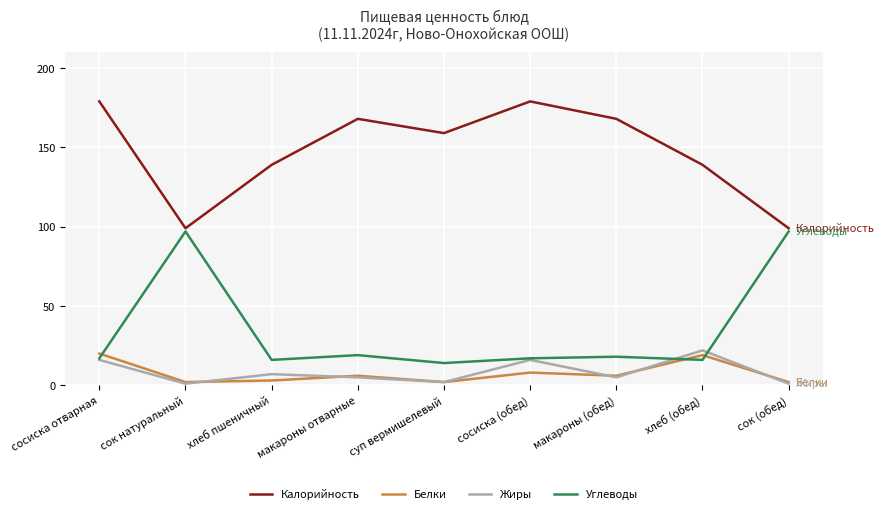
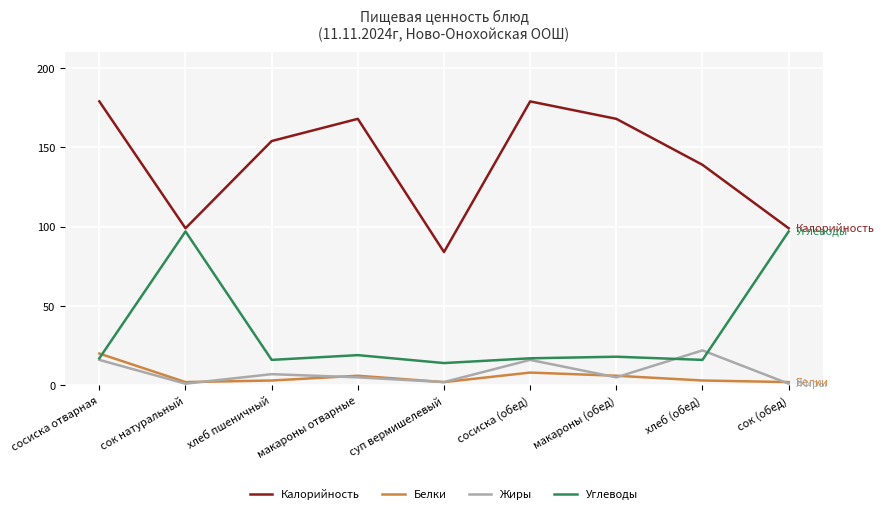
Калорийность, хлеб пшеничный: 139 -> 154
Калорийность, суп вермишелевый: 159 -> 84
Белки, хлеб (обед): 19 -> 3
